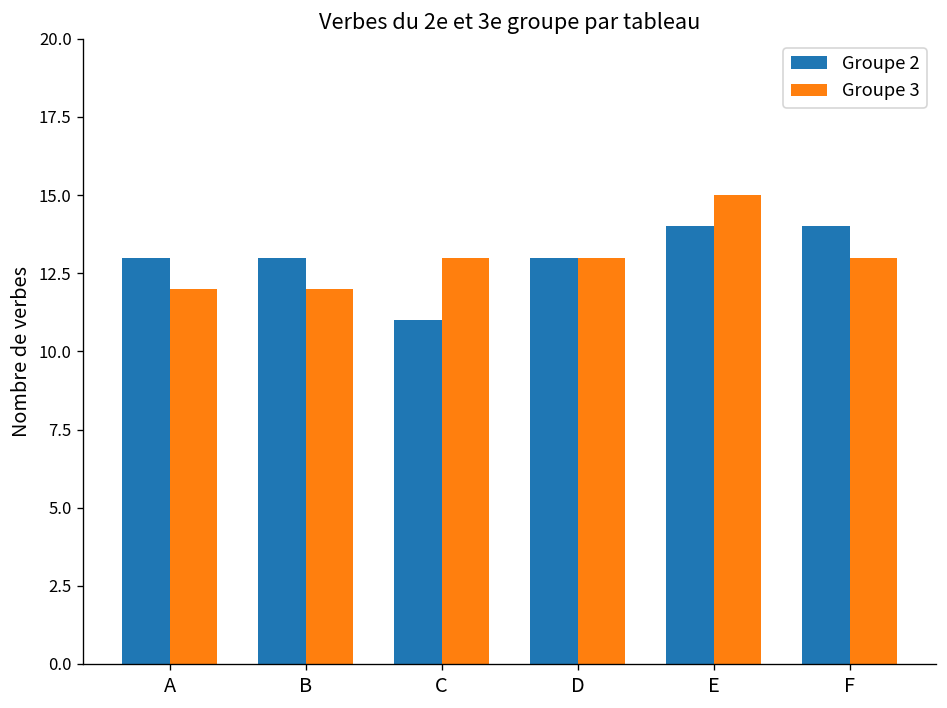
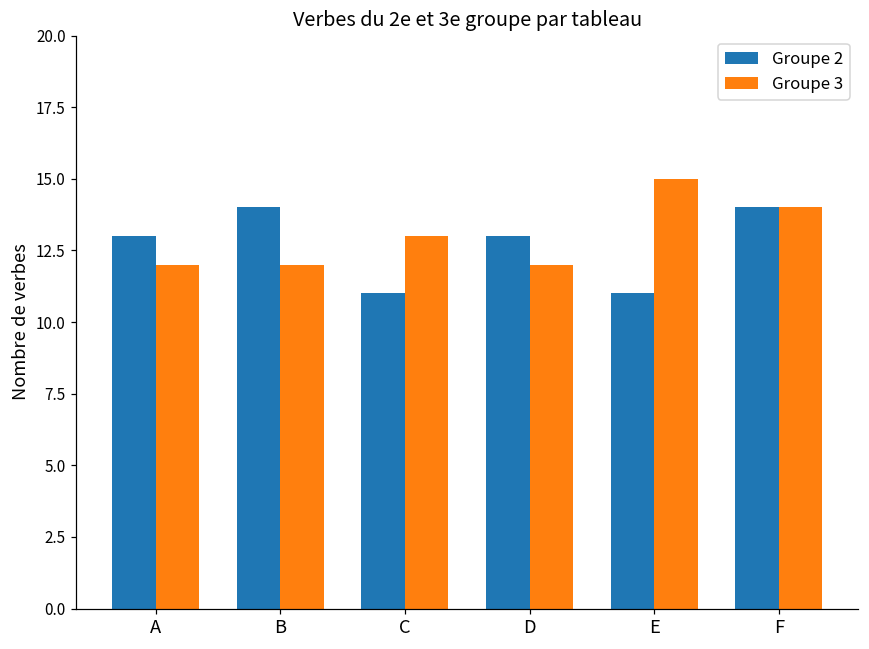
Groupe 2, B: 13.0 -> 14.0
Groupe 3, D: 13.0 -> 12.0
Groupe 2, E: 14 -> 11
Groupe 3, F: 13 -> 14
